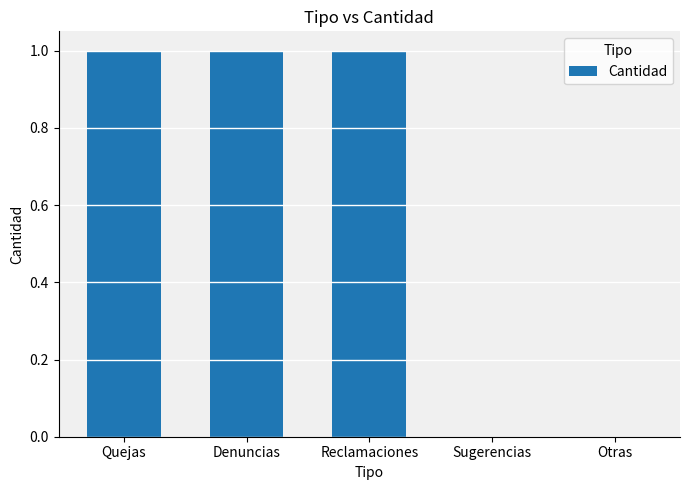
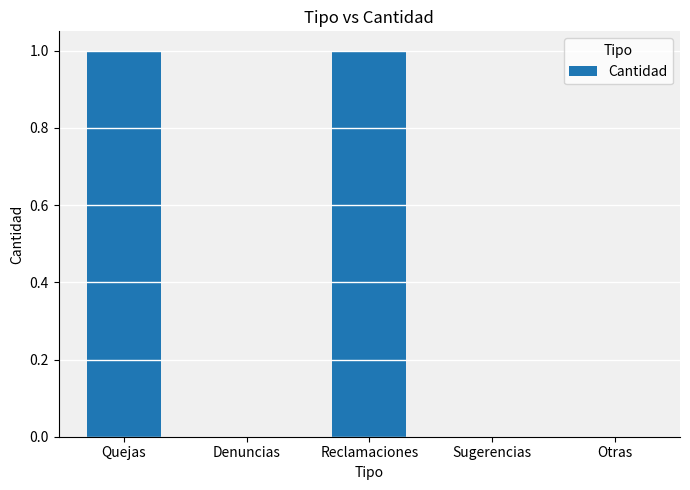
Denuncias: 1 -> 0
